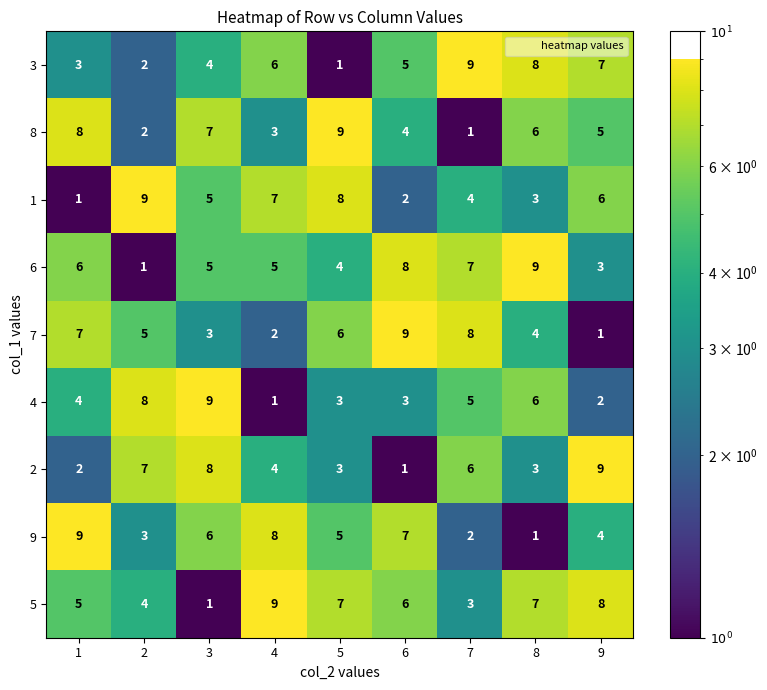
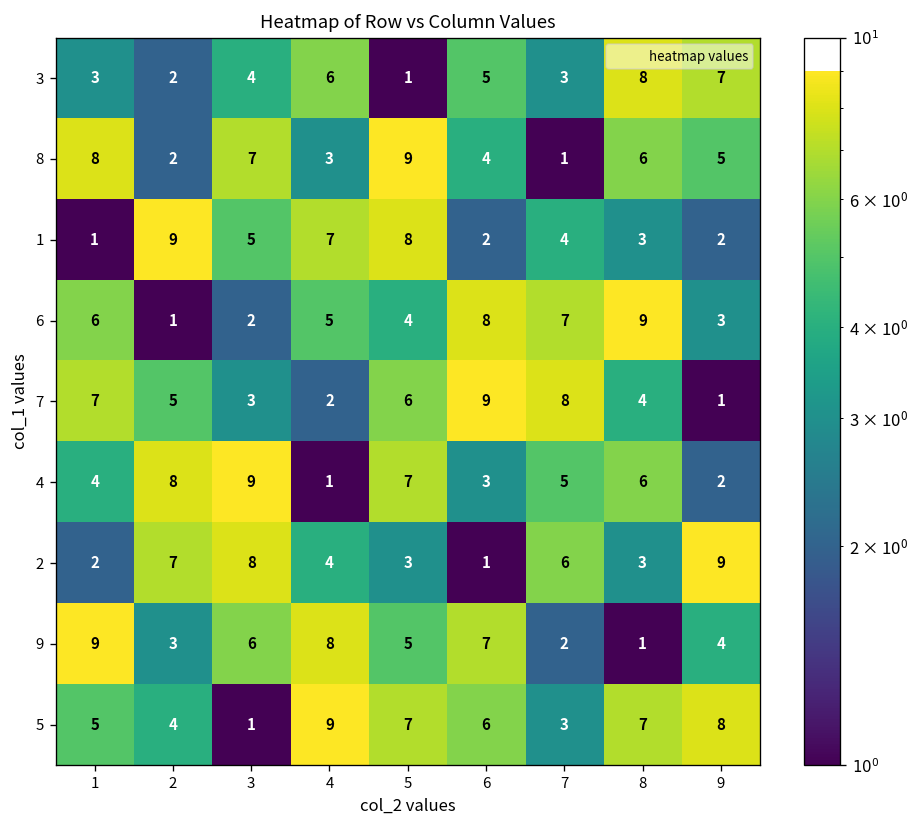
3, 7: 9 -> 3
1, 9: 6 -> 2
6, 3: 5 -> 2
4, 5: 3 -> 7
